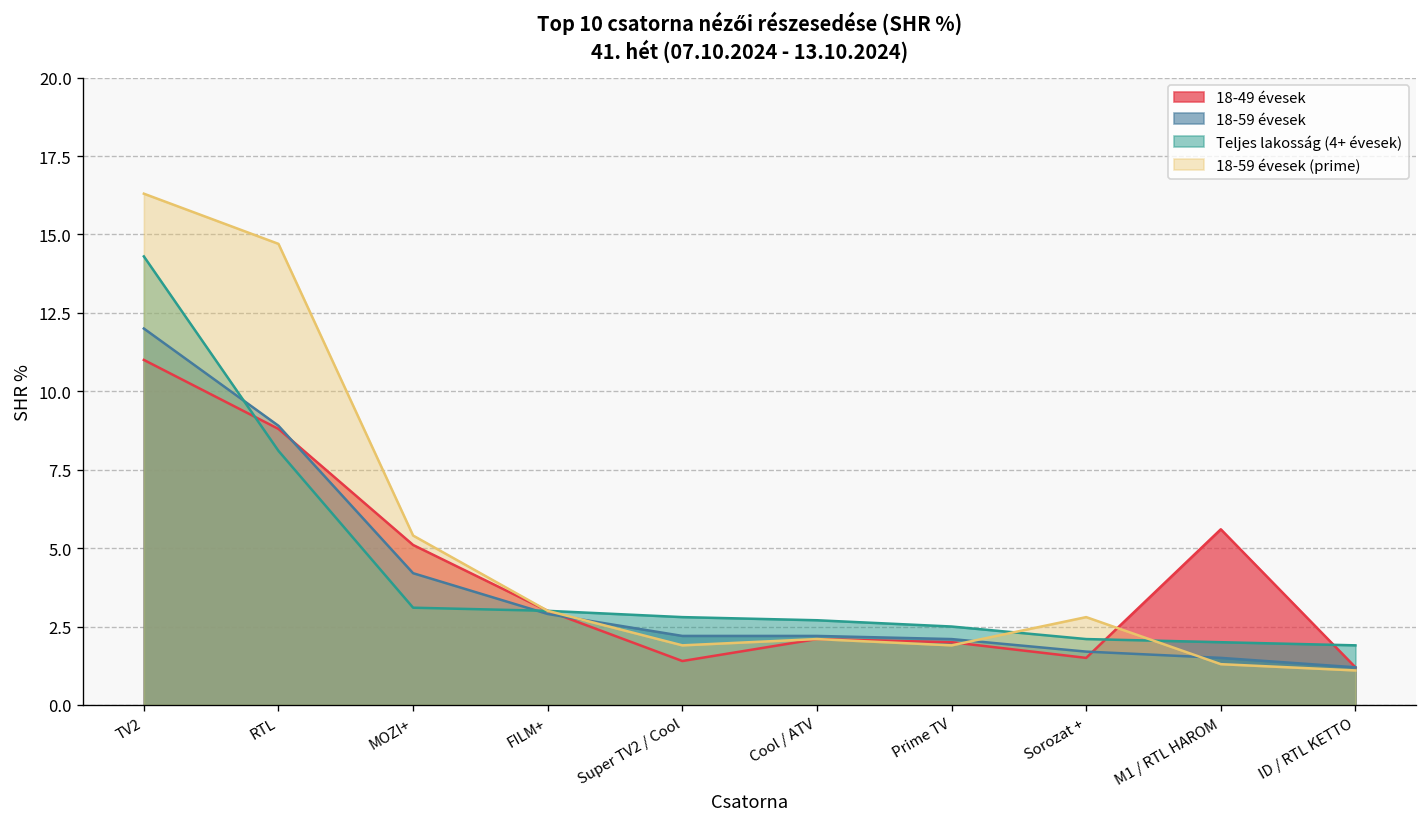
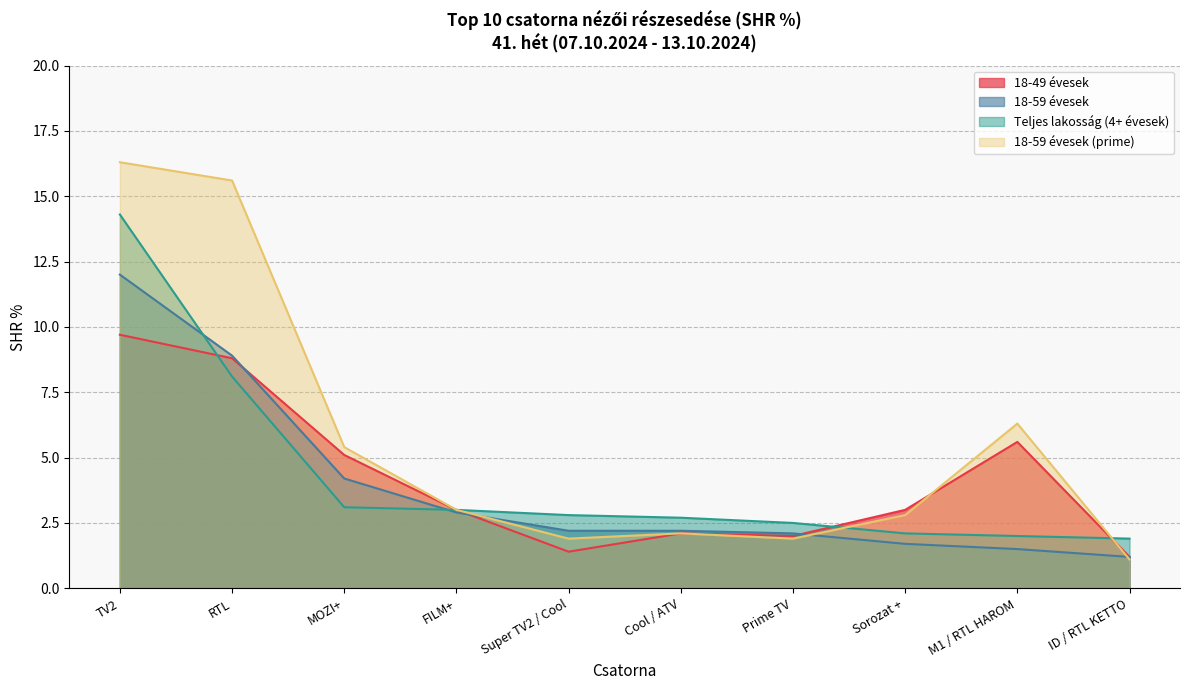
18-49 évesek, TV2: 11.0 -> 9.7
18-59 évesek (prime), RTL: 14.7 -> 15.6
18-49 évesek, Sorozat +: 1.5 -> 3.0
18-59 évesek (prime), M1 / RTL HAROM: 1.3 -> 6.3
